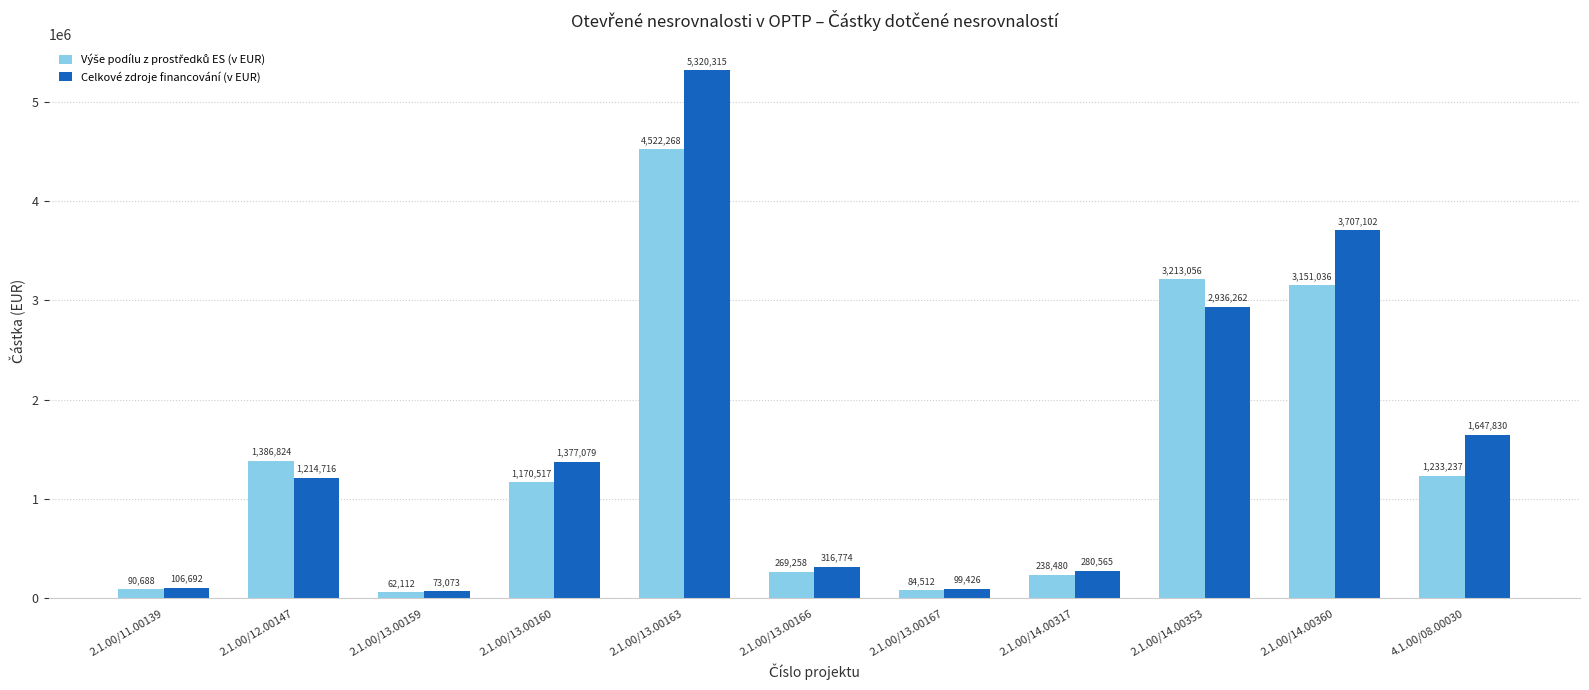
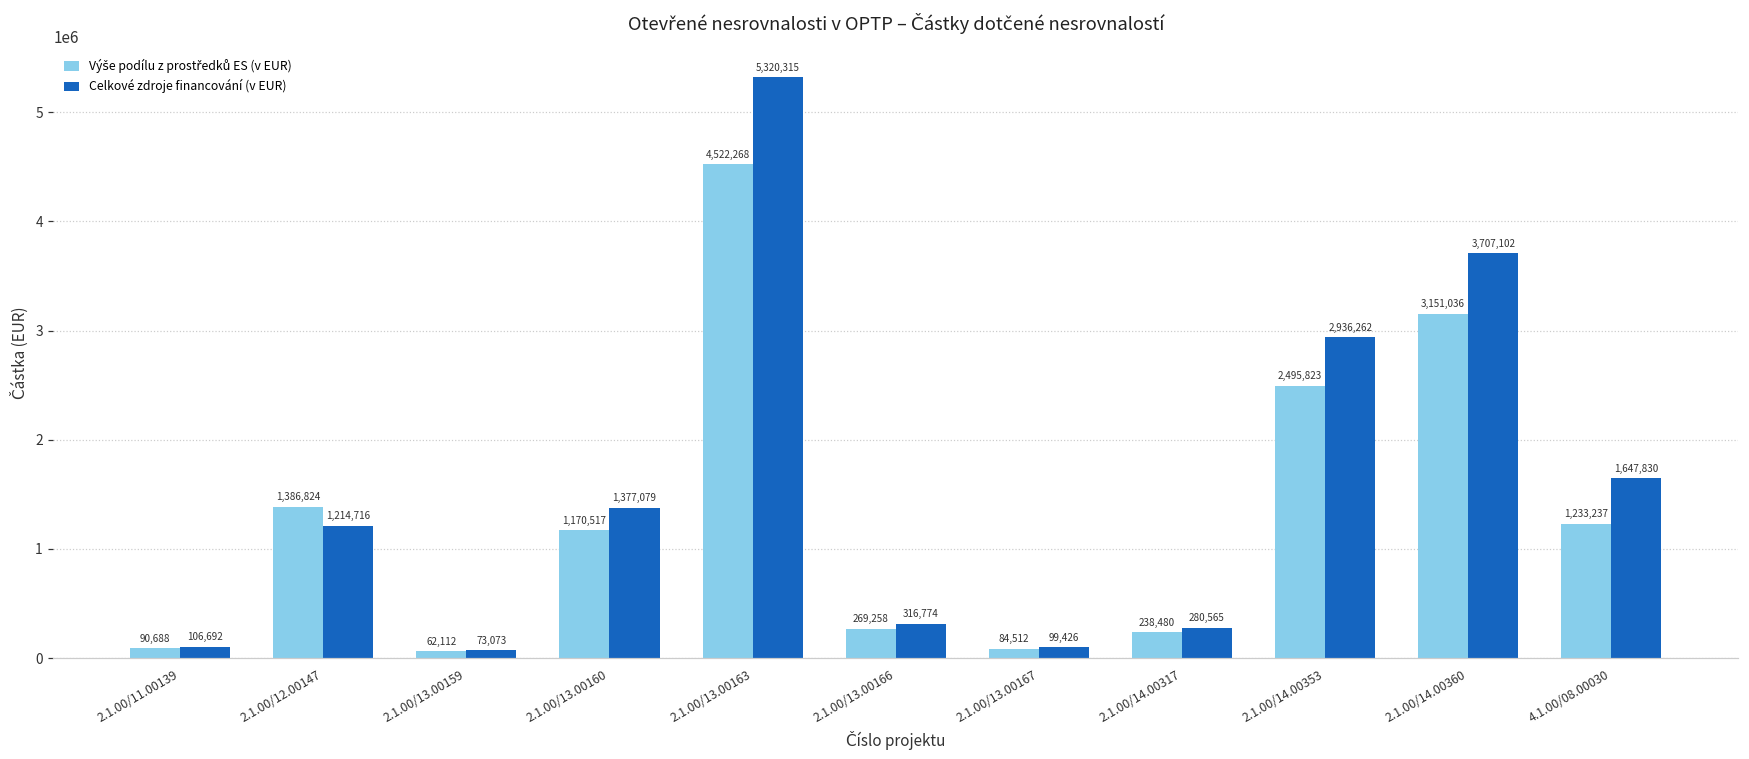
Výše podílu z prostředků ES (v EUR), 2.1.00/14.00353: 3,213,056 -> 2,495,823
